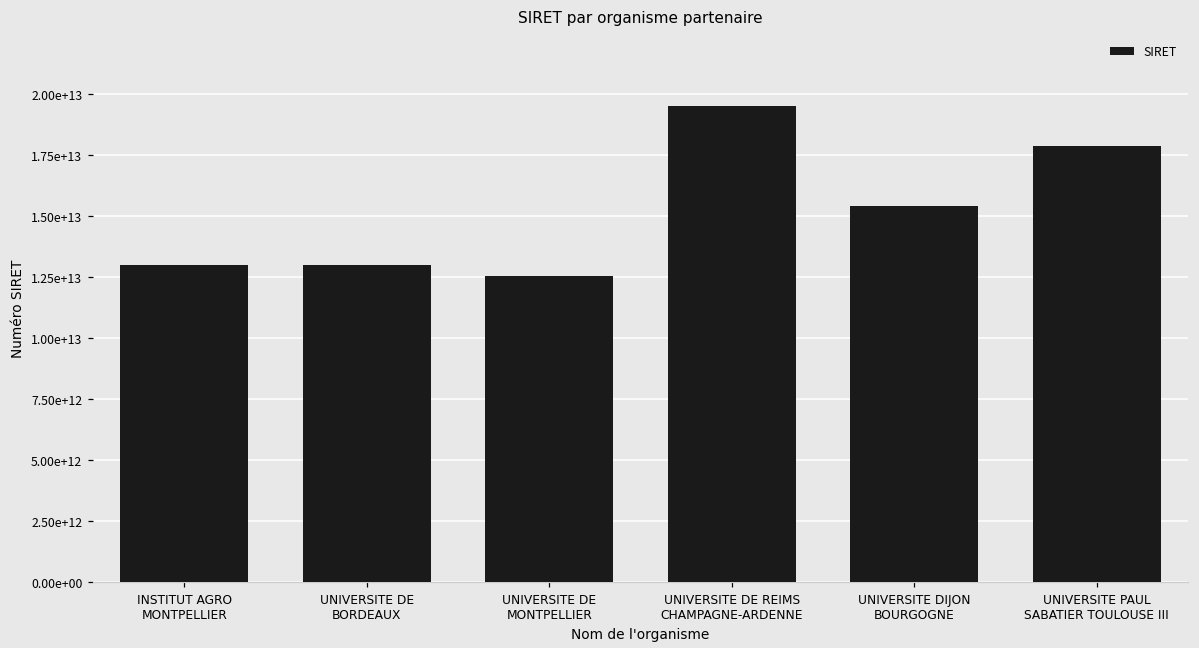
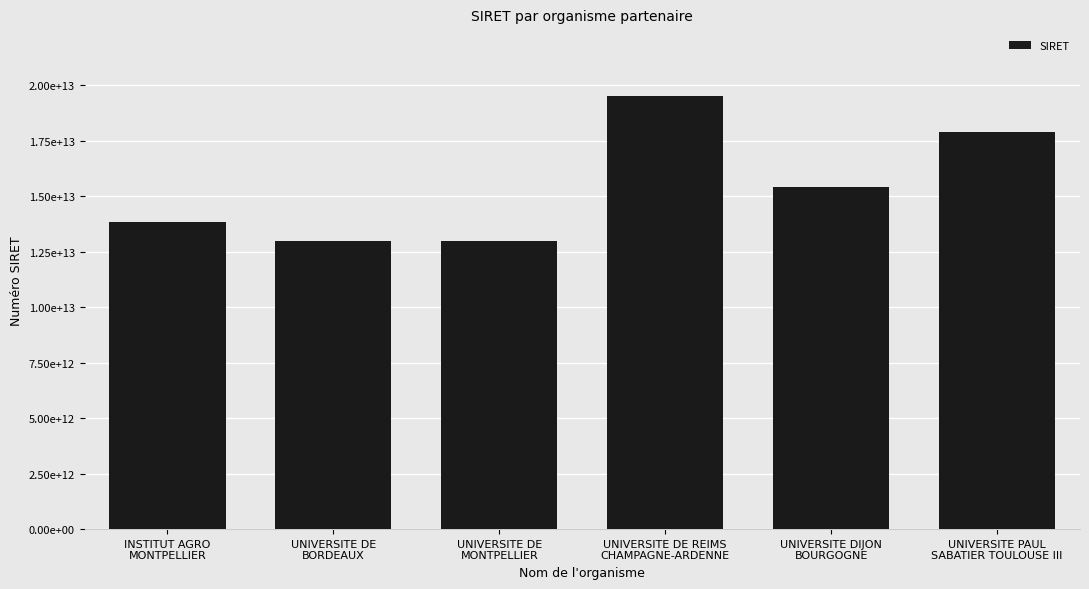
INSTITUT AGRO MONTPELLIER: 13000000000000 -> 13800000000000
UNIVERSITE DE MONTPELLIER: 12600000000000 -> 13000000000000
